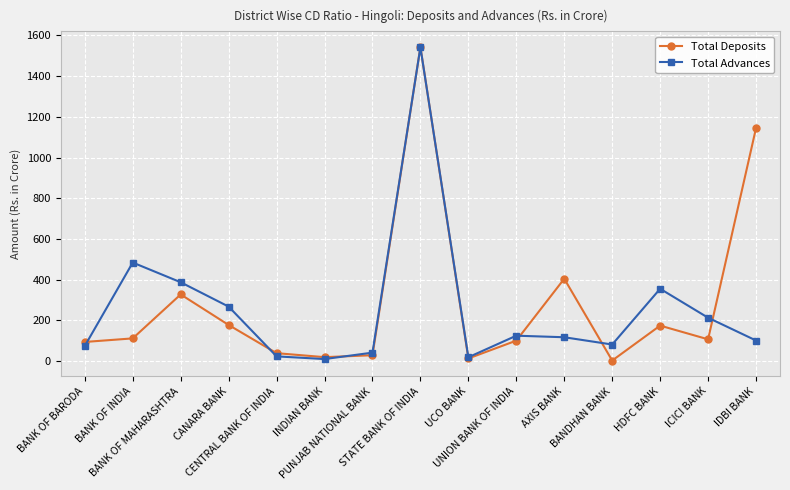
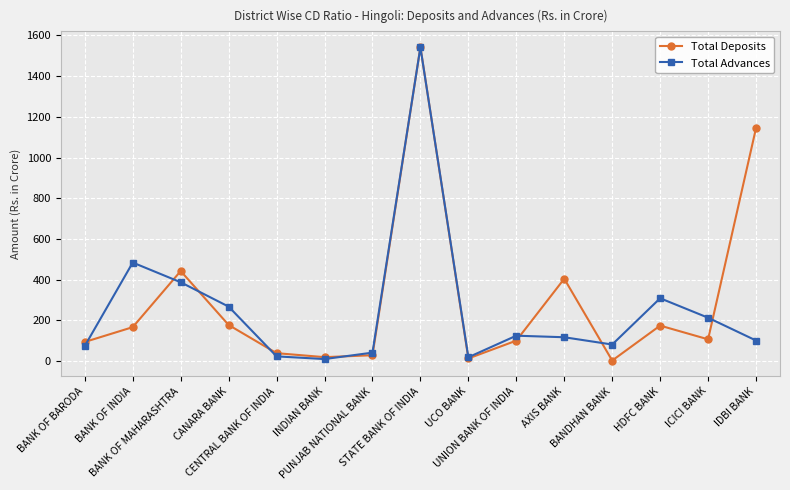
Total Deposits, BANK OF INDIA: 110 -> 170
Total Deposits, BANK OF MAHARASHTRA: 330 -> 440
Total Advances, HDFC BANK: 360 -> 310
